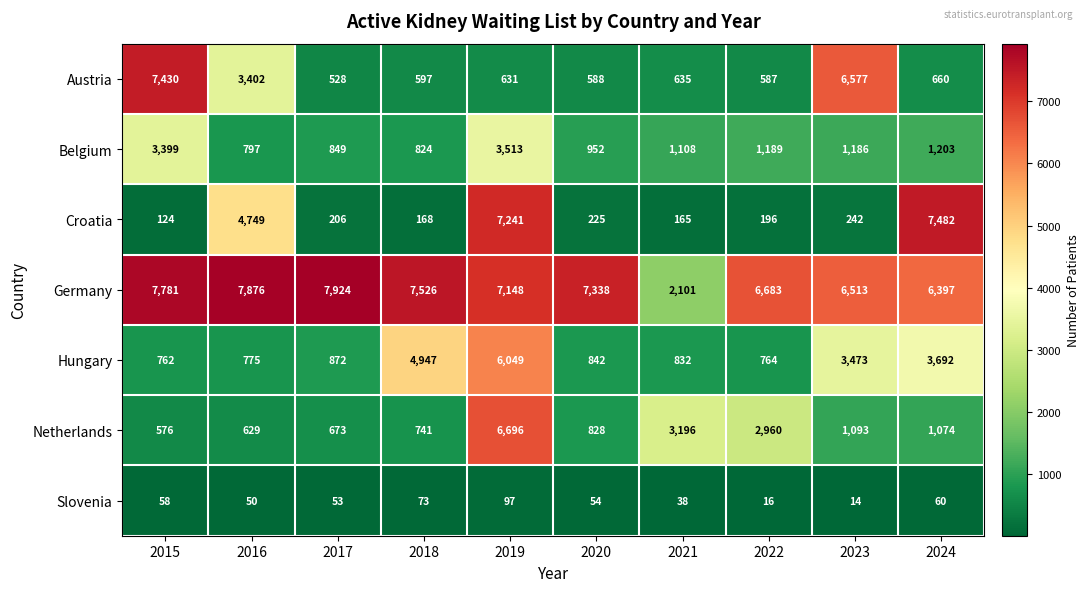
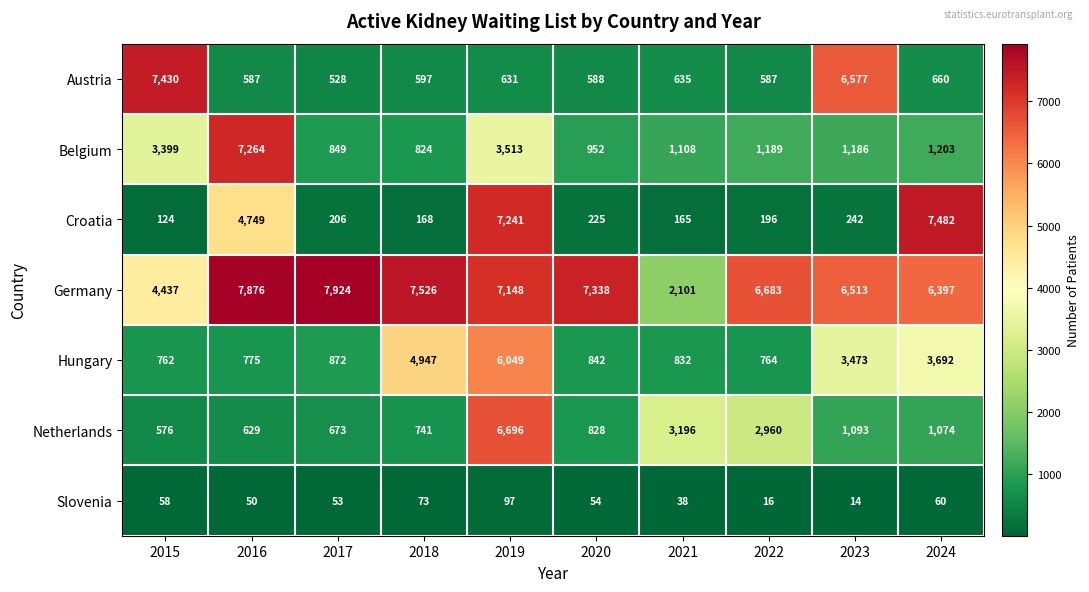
Austria, 2016: 3,402 -> 587
Belgium, 2016: 797 -> 7,264
Germany, 2015: 7,781 -> 4,437
